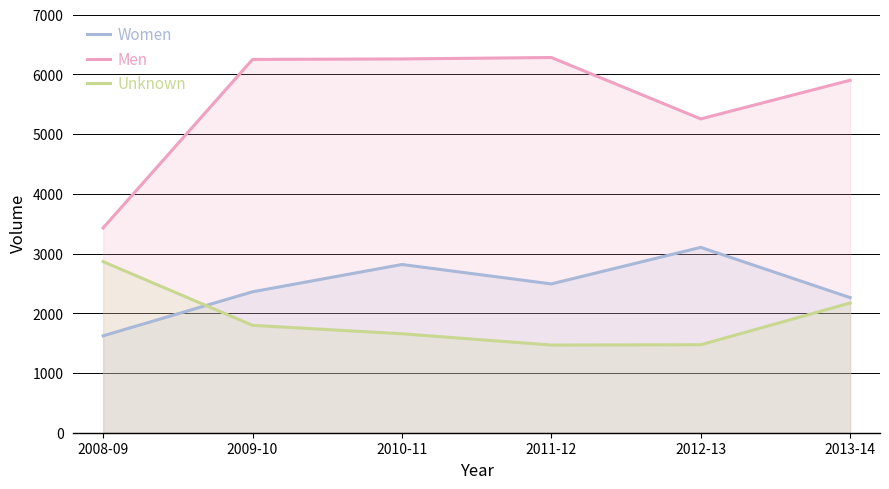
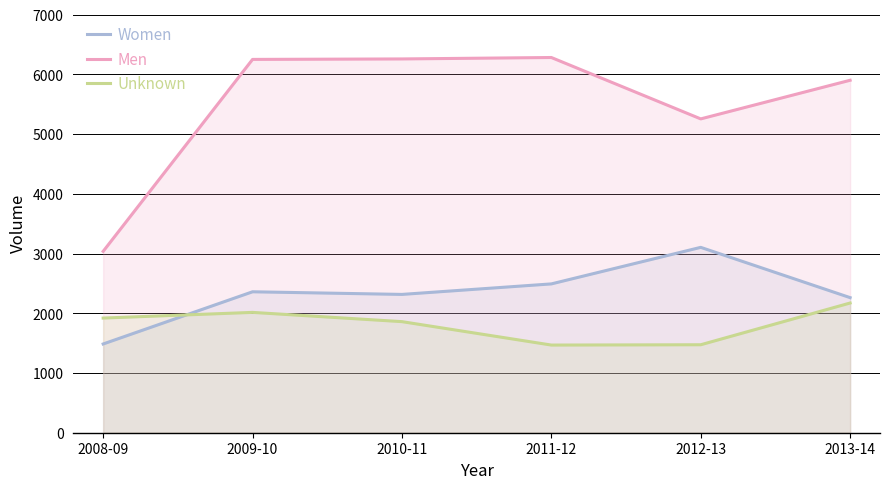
Women, 2008-09: 1600 -> 1500
Men, 2008-09: 3400 -> 3000
Unknown, 2008-09: 2900 -> 1900
Unknown, 2009-10: 1800 -> 2000
Women, 2010-11: 2800 -> 2300
Unknown, 2010-11: 1700 -> 1900
